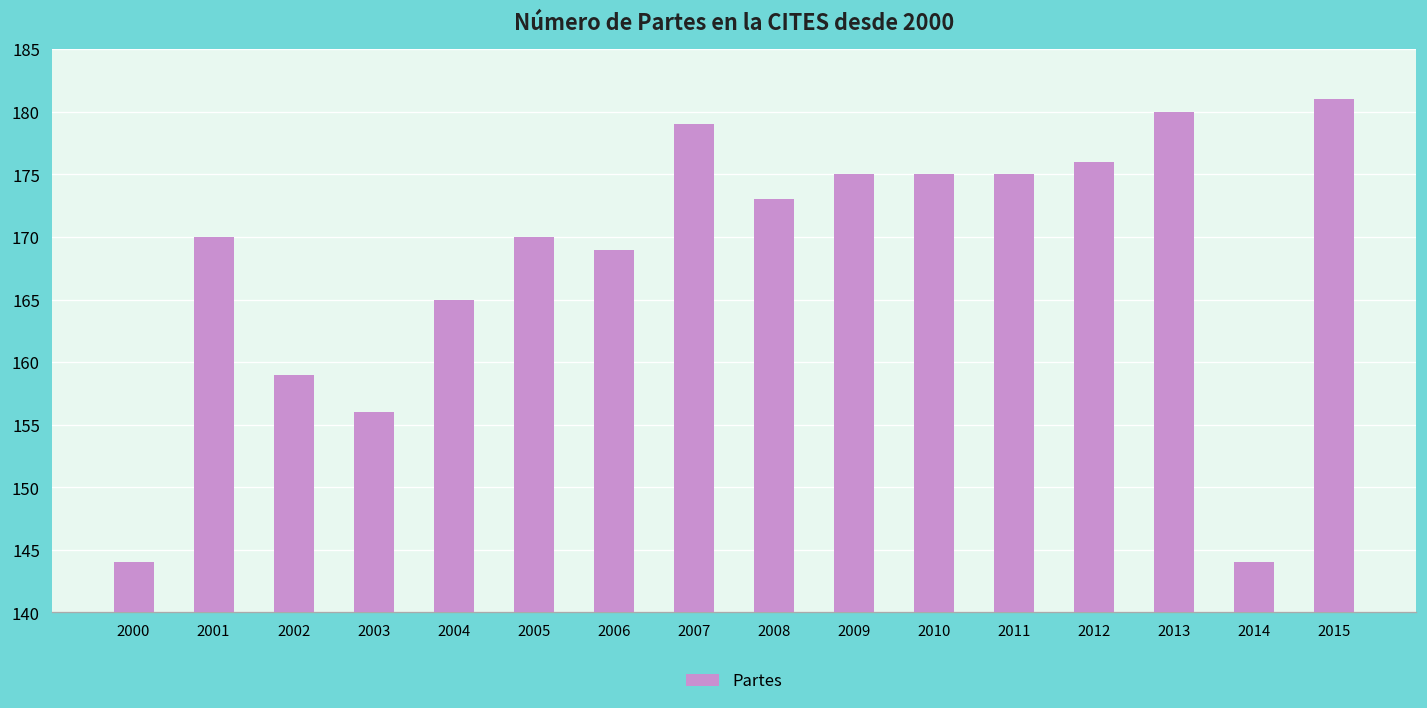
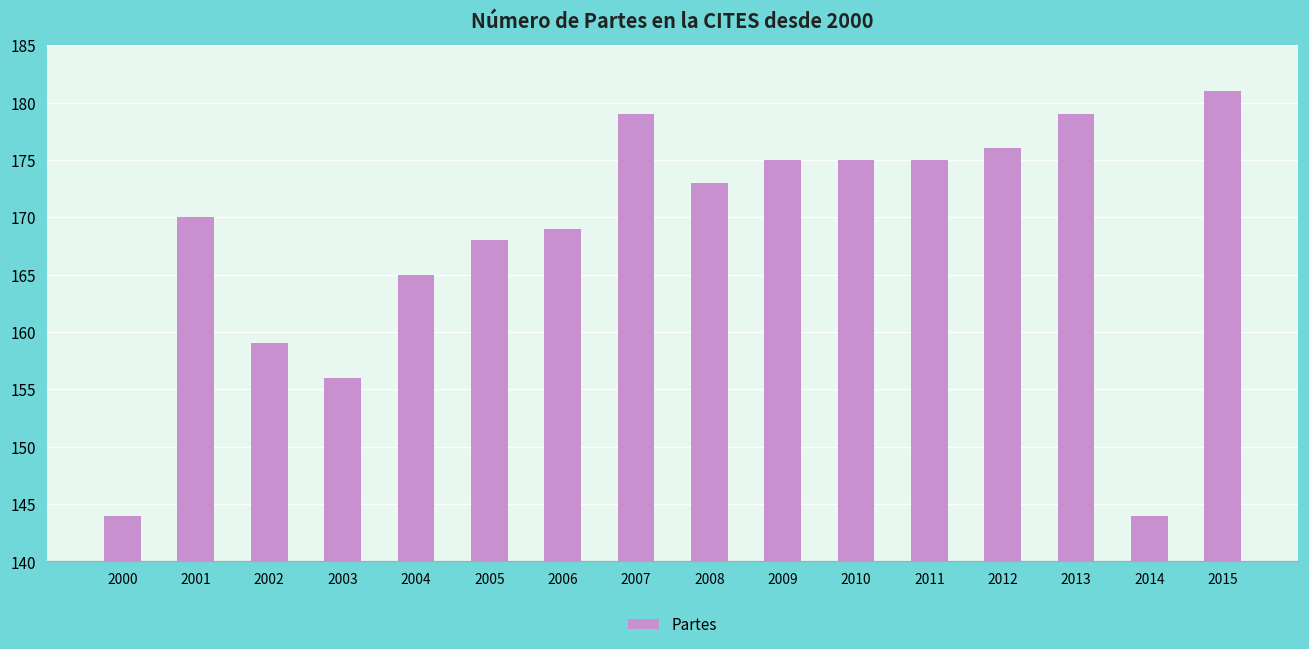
2005: 170 -> 168
2013: 180 -> 179
